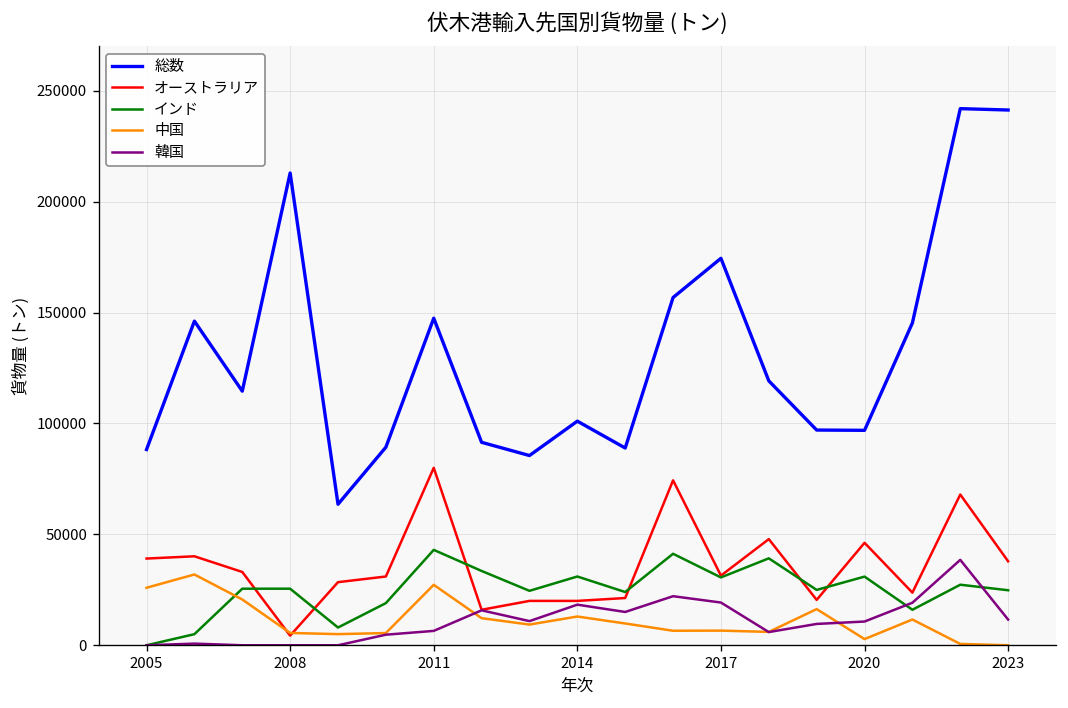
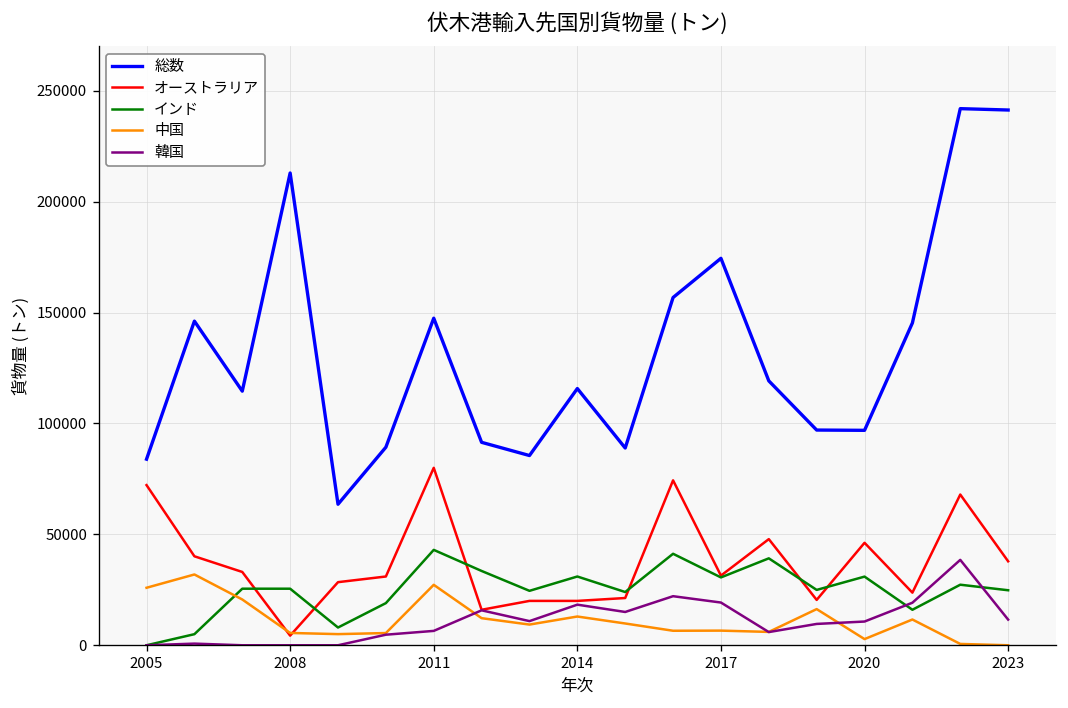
総数, 2005: 88000 -> 84000
オーストラリア, 2005: 39000 -> 72000
総数, 2014: 101000 -> 116000
